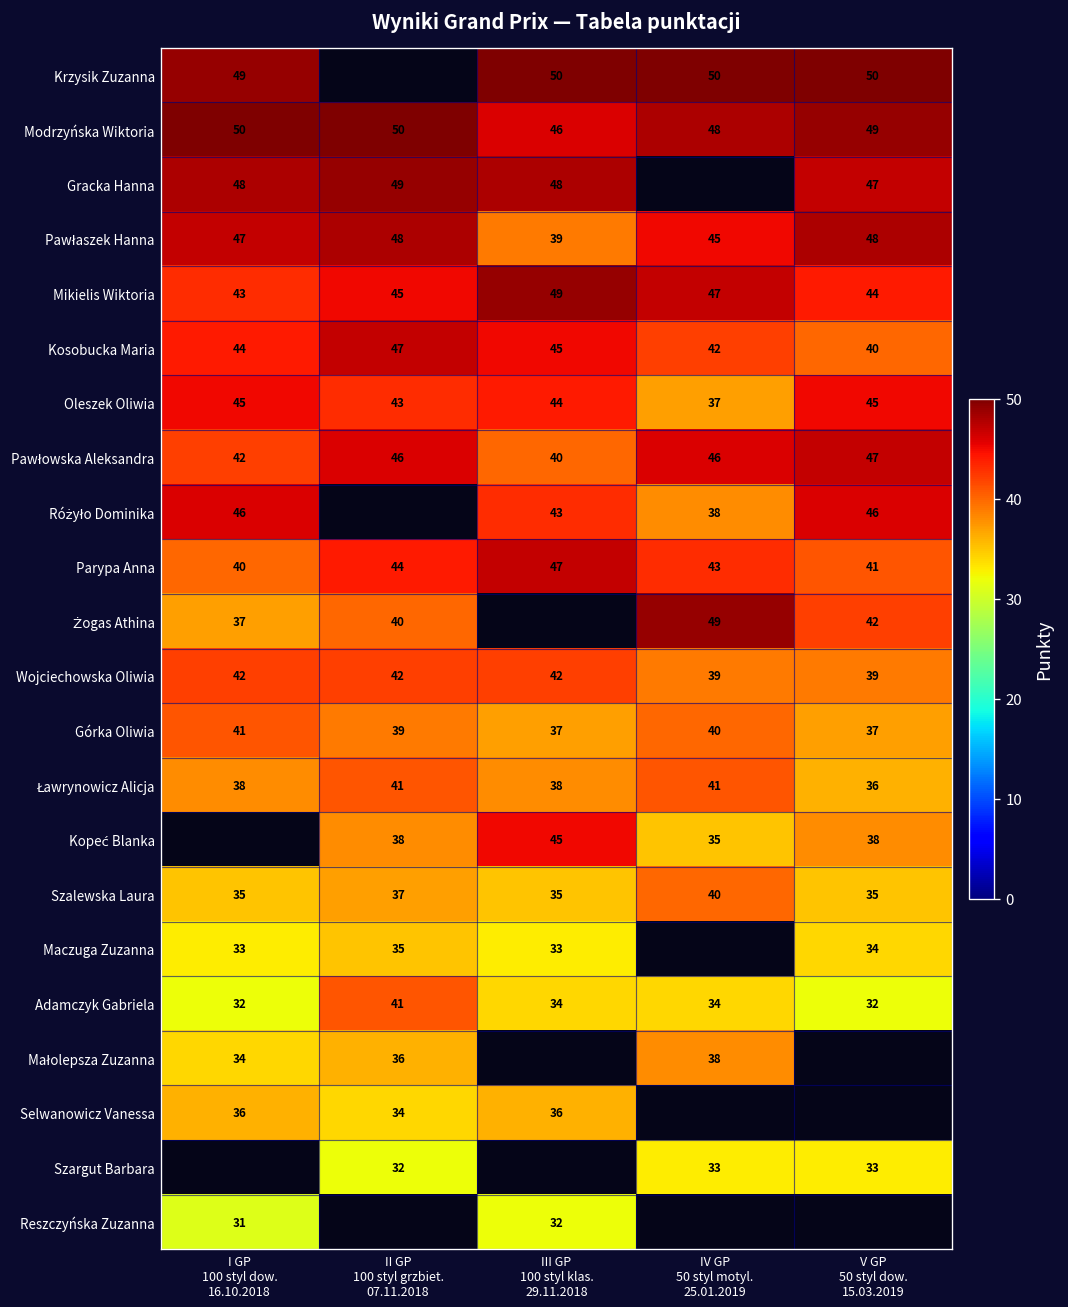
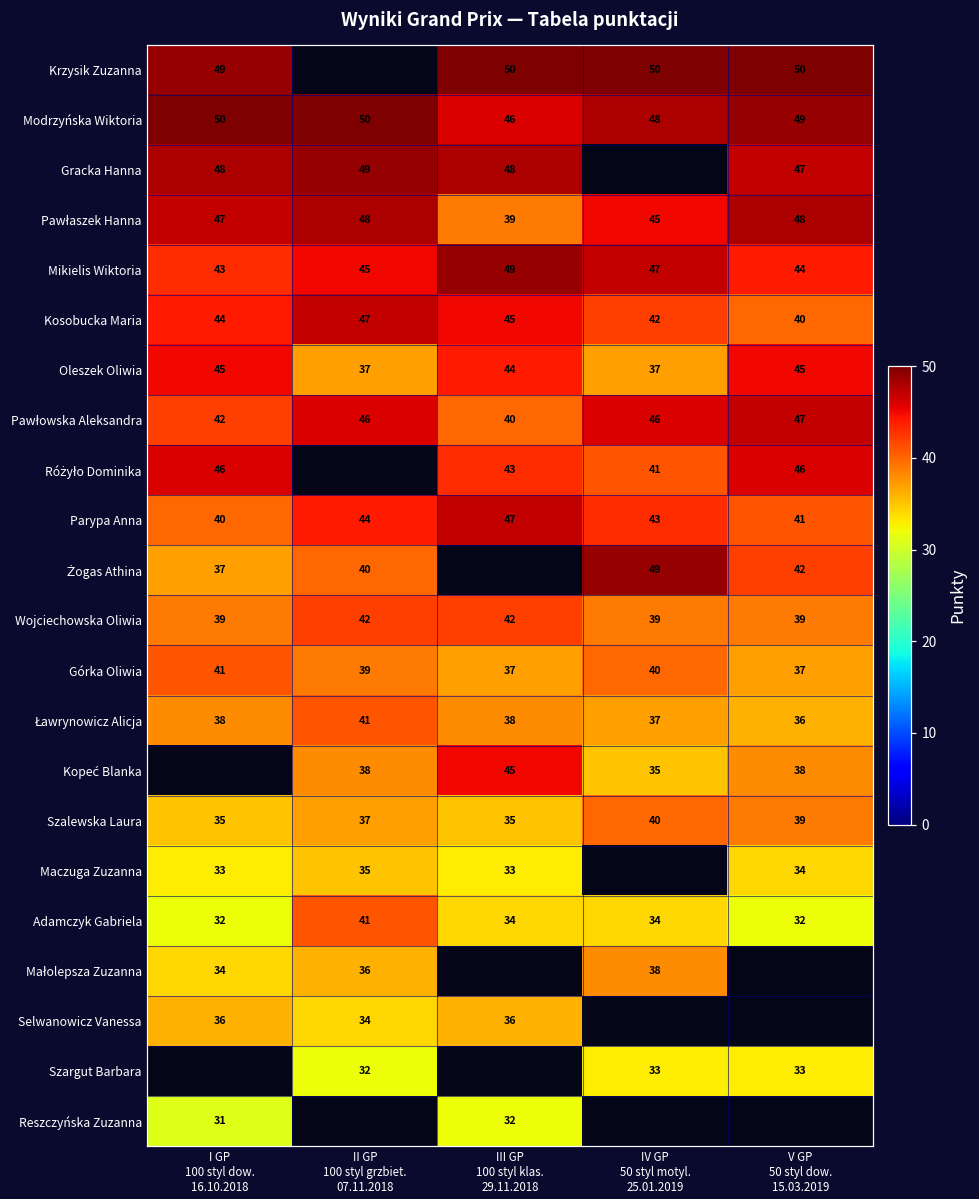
Oleszek Oliwia, II GP 100 styl grzbiet. 07.11.2018: 43 -> 37
Różyło Dominika, IV GP 50 styl motyl. 25.01.2019: 38 -> 41
Wojciechowska Oliwia, I GP 100 styl dow. 16.10.2018: 42 -> 39
Ławrynowicz Alicja, IV GP 50 styl motyl. 25.01.2019: 41 -> 37
Szalewska Laura, V GP 50 styl dow. 15.03.2019: 35 -> 39
